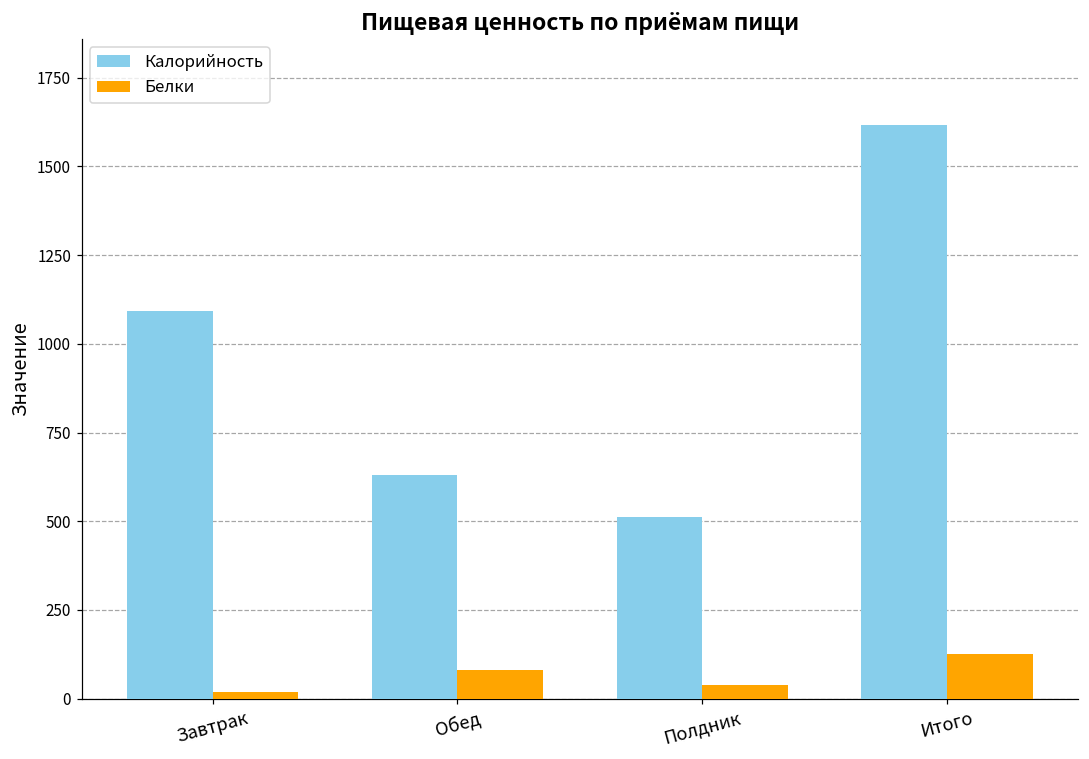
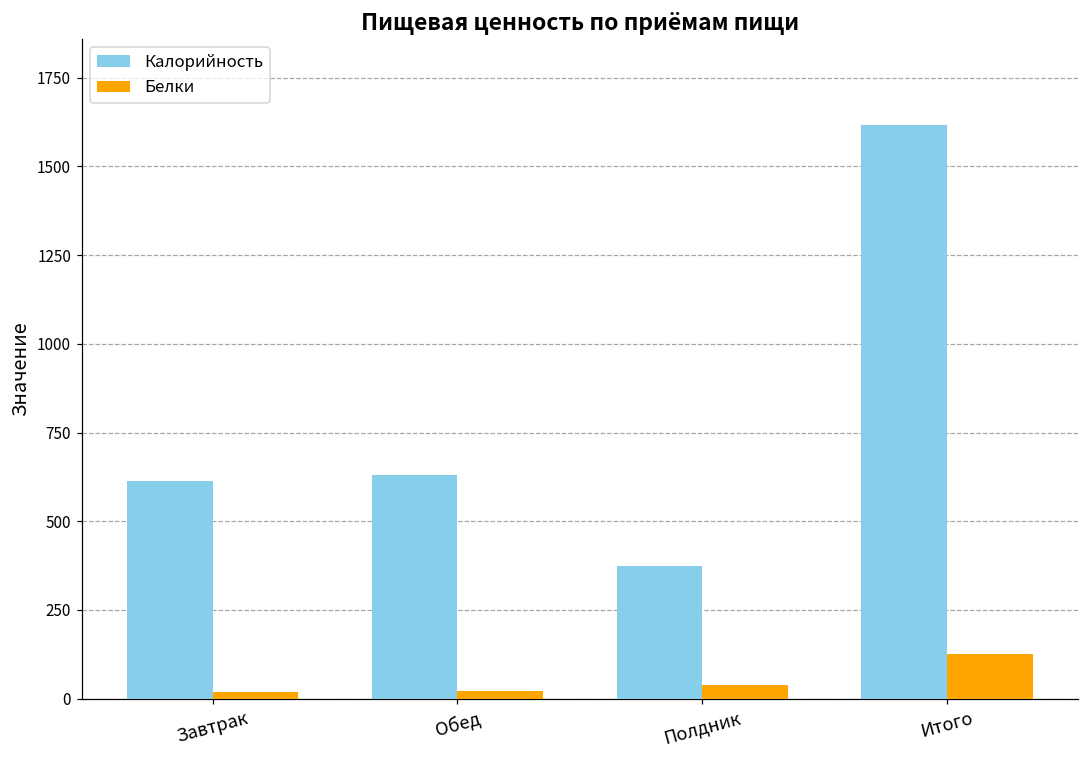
Калорийность, Завтрак: 1090 -> 610
Белки, Обед: 80 -> 20
Калорийность, Полдник: 510 -> 380
